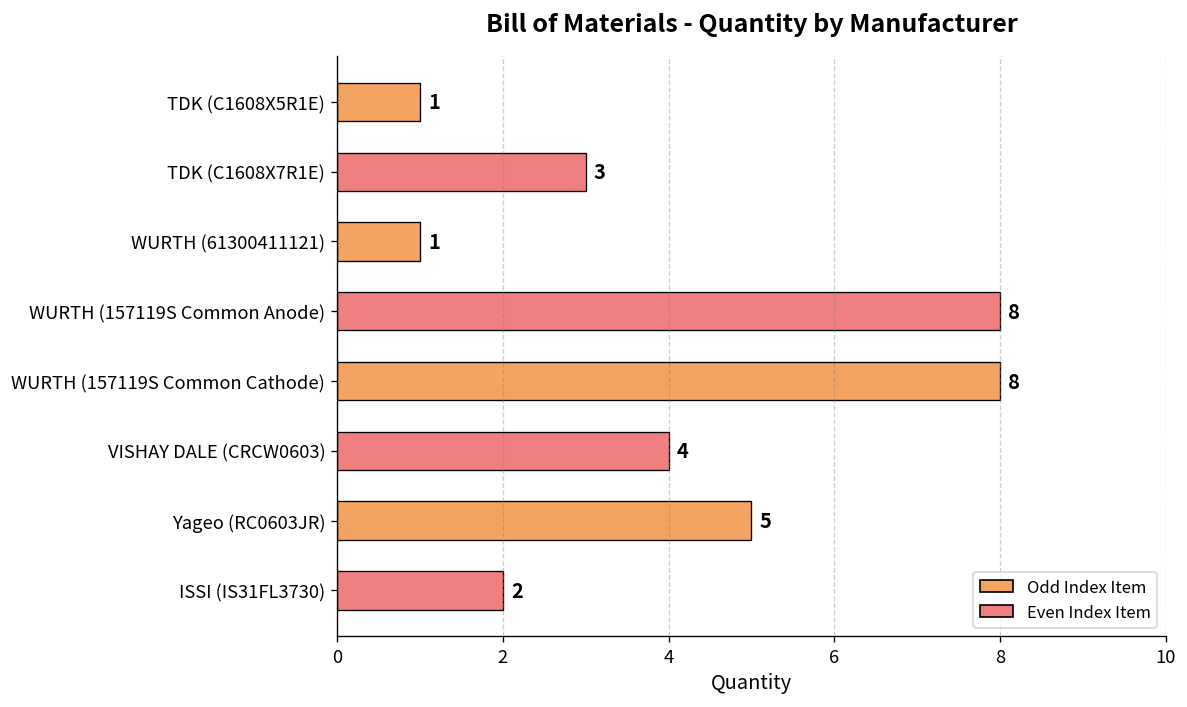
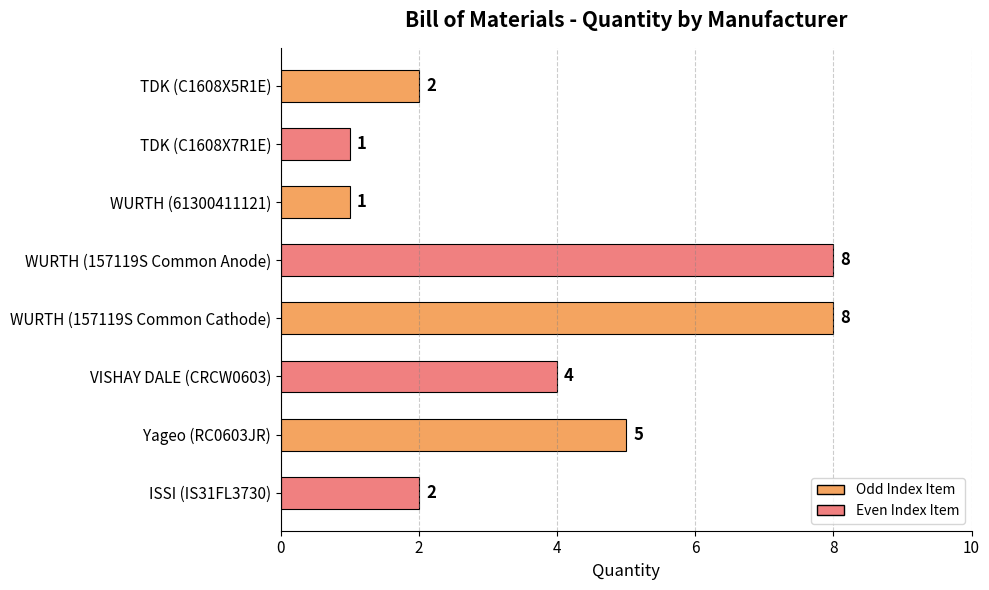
TDK (C1608X5R1E): 1 -> 2
TDK (C1608X7R1E): 3 -> 1
